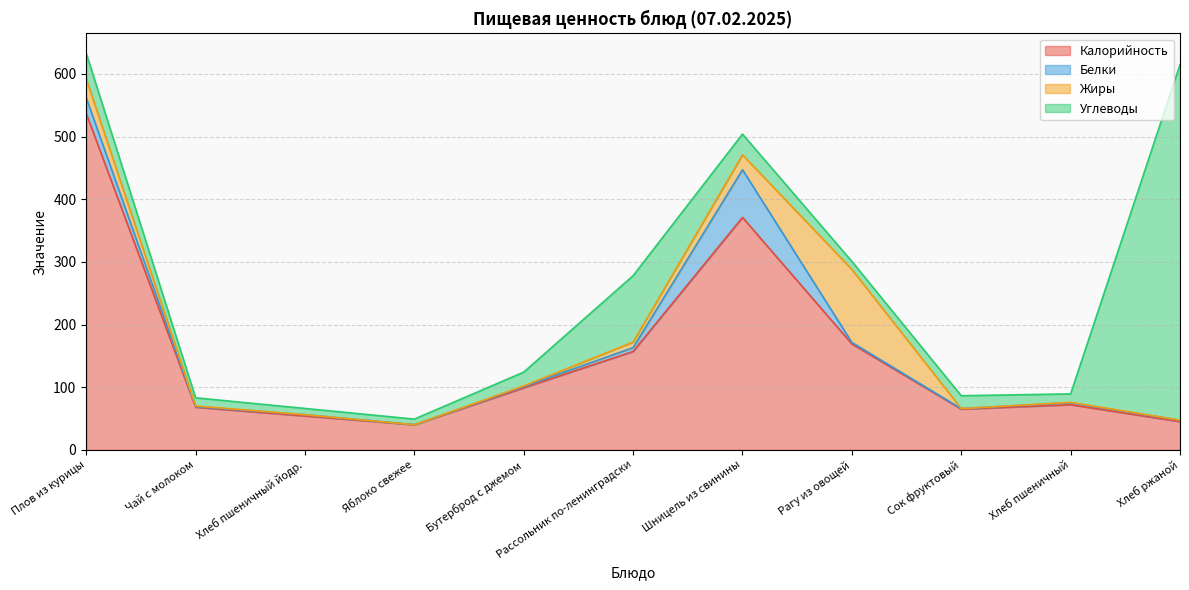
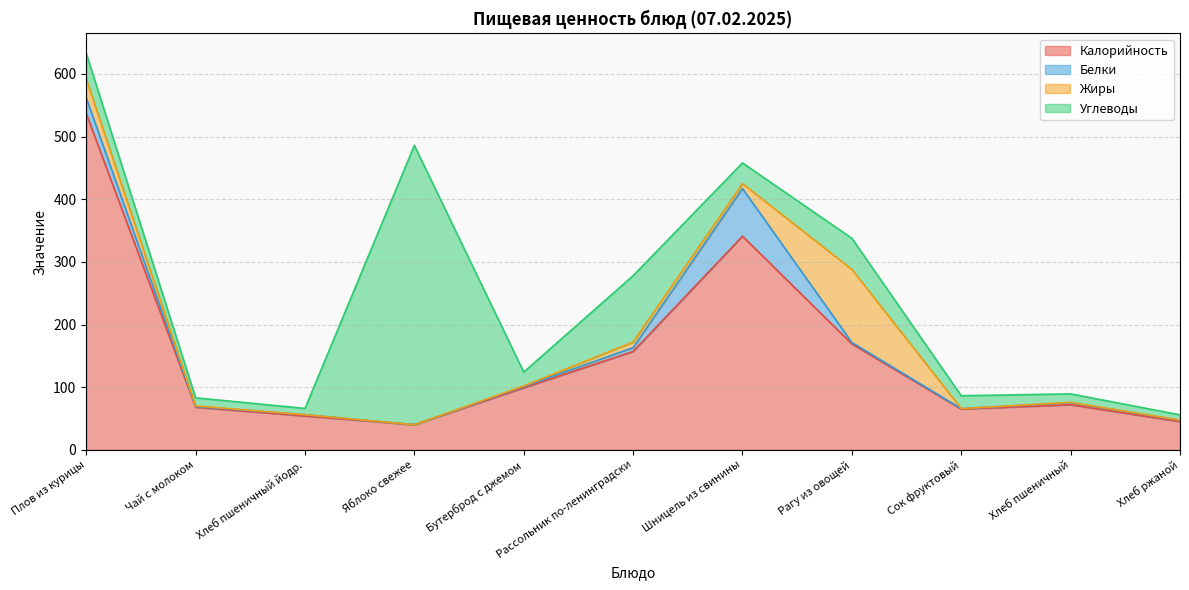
Углеводы, Яблоко свежее: 10 -> 450
Калорийность, Шницель из свинины: 370 -> 340
Жиры, Шницель из свинины: 20 -> 10
Углеводы, Рагу из овощей: 10 -> 50
Углеводы, Хлеб ржаной: 570 -> 10
